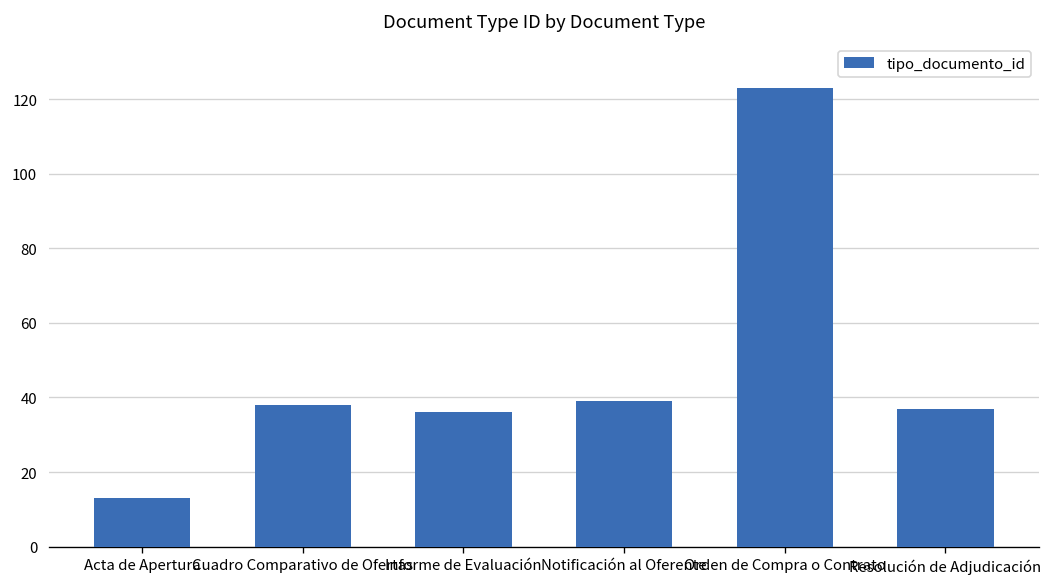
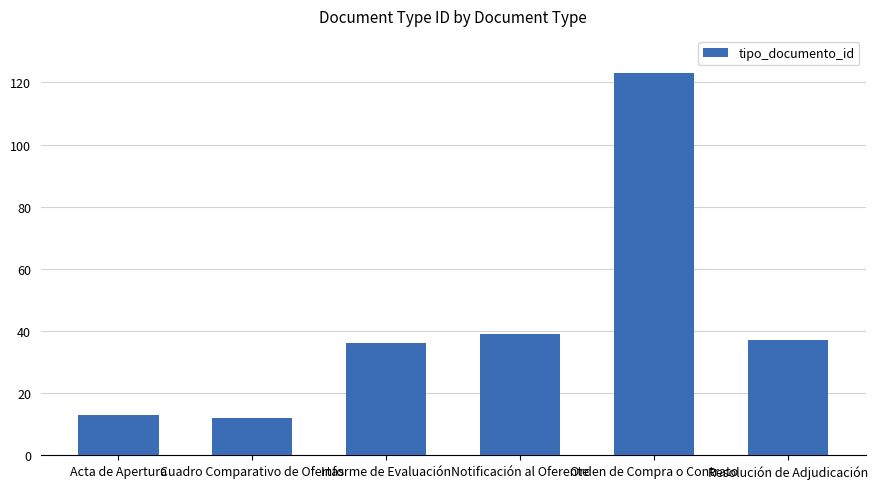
Cuadro Comparativo de Ofertas: 38 -> 12
